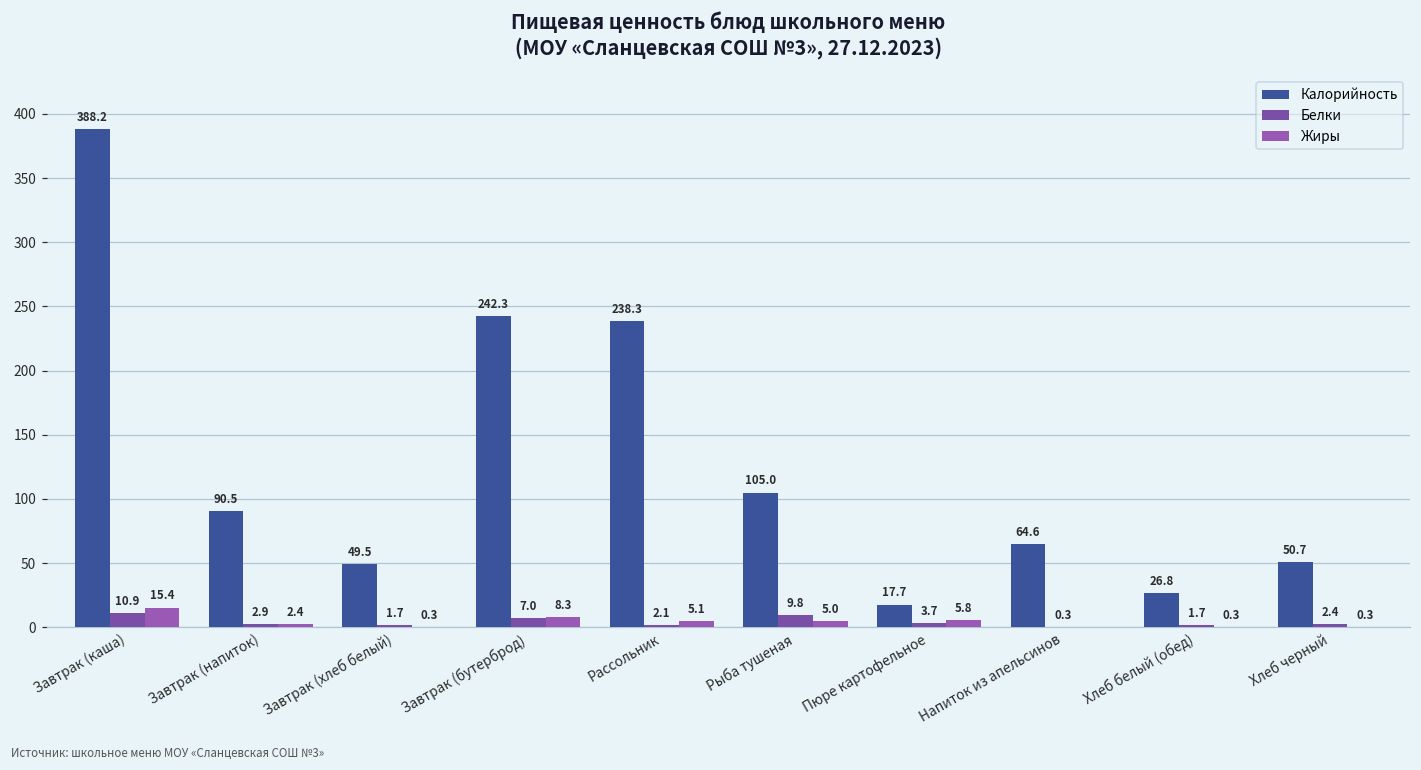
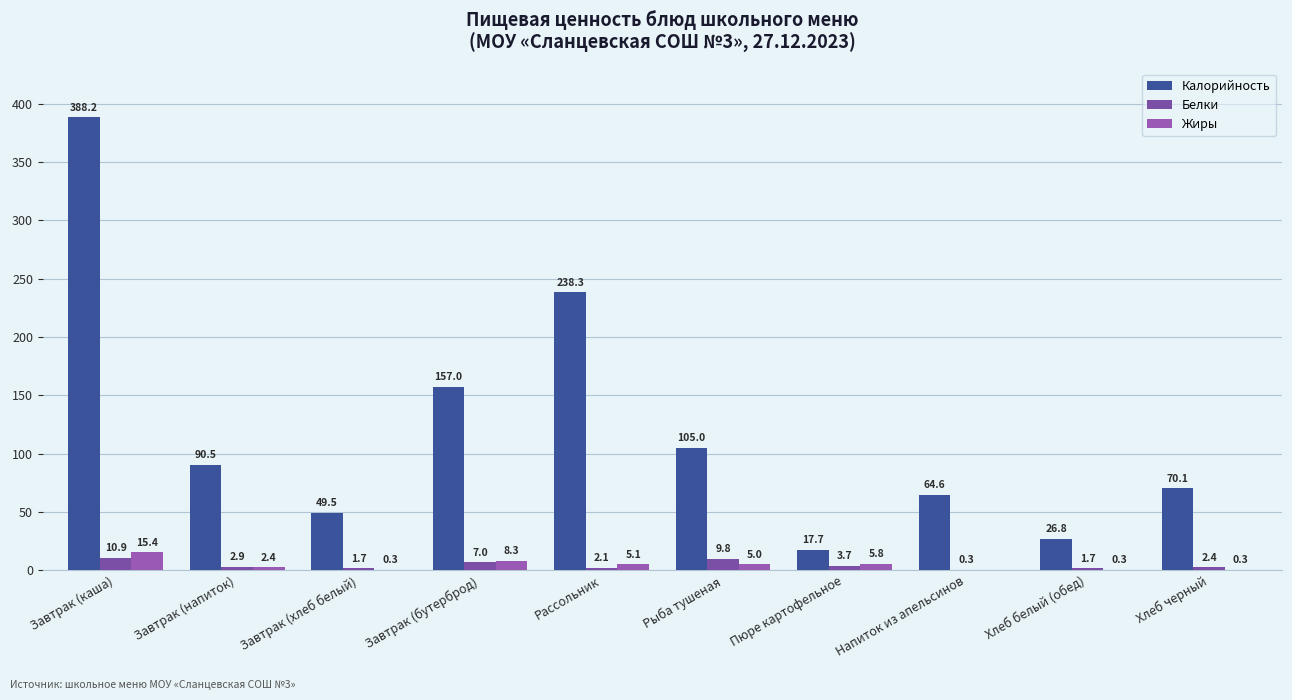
Калорийность, Завтрак (бутерброд): 242.3 -> 157.0
Калорийность, Хлеб черный: 50.7 -> 70.1
